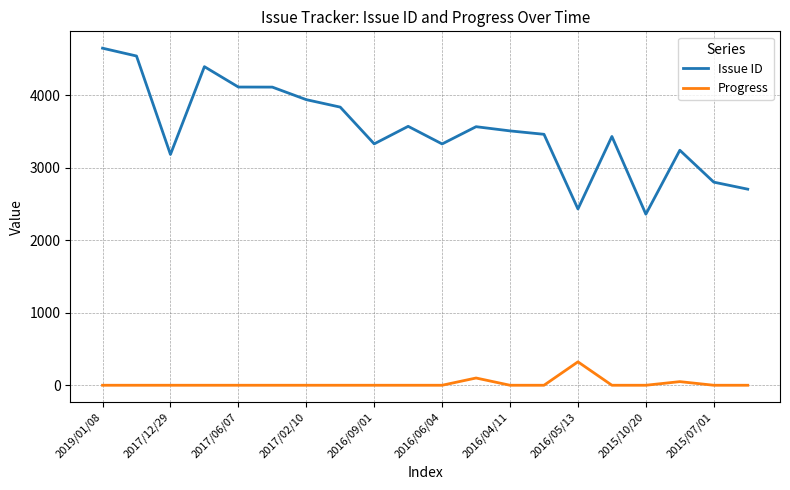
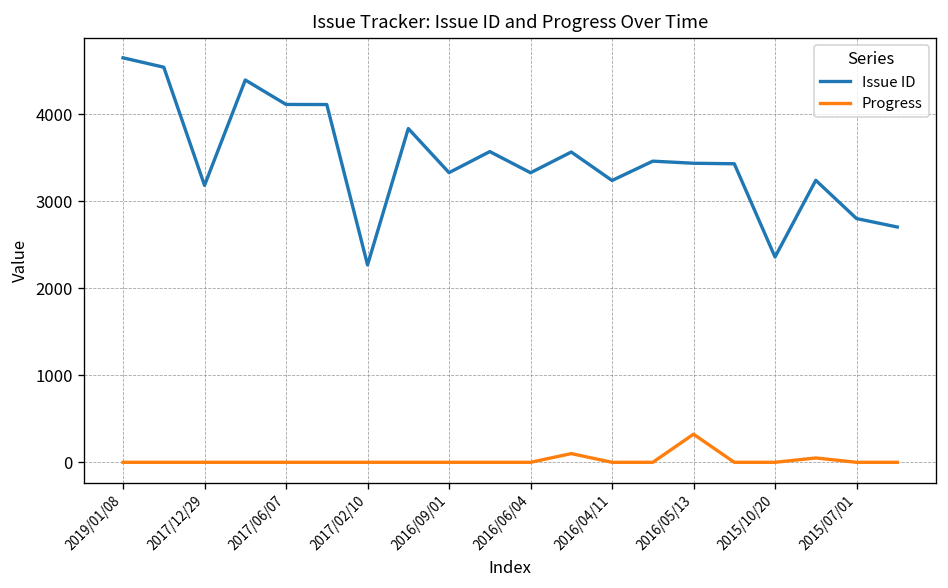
Issue ID, 2017/02/10: 3900 -> 2300
Issue ID, 2016/04/11: 3500 -> 3200
Issue ID, 2016/05/13: 2400 -> 3400
